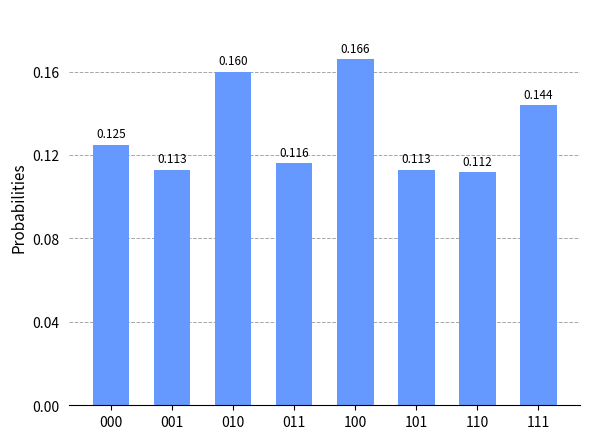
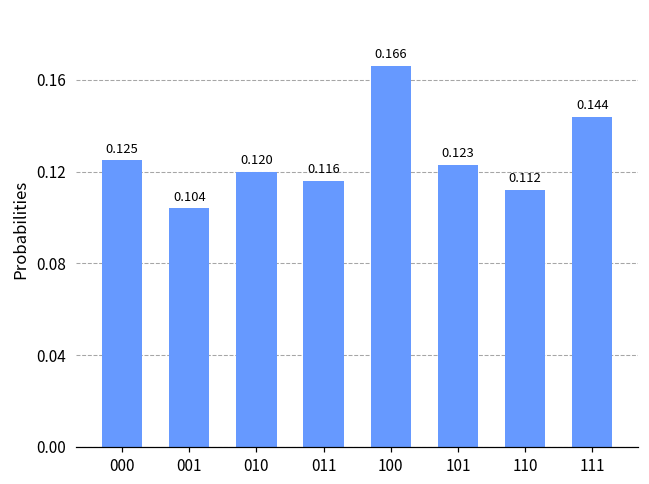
001: 0.113 -> 0.104
010: 0.160 -> 0.120
101: 0.113 -> 0.123
